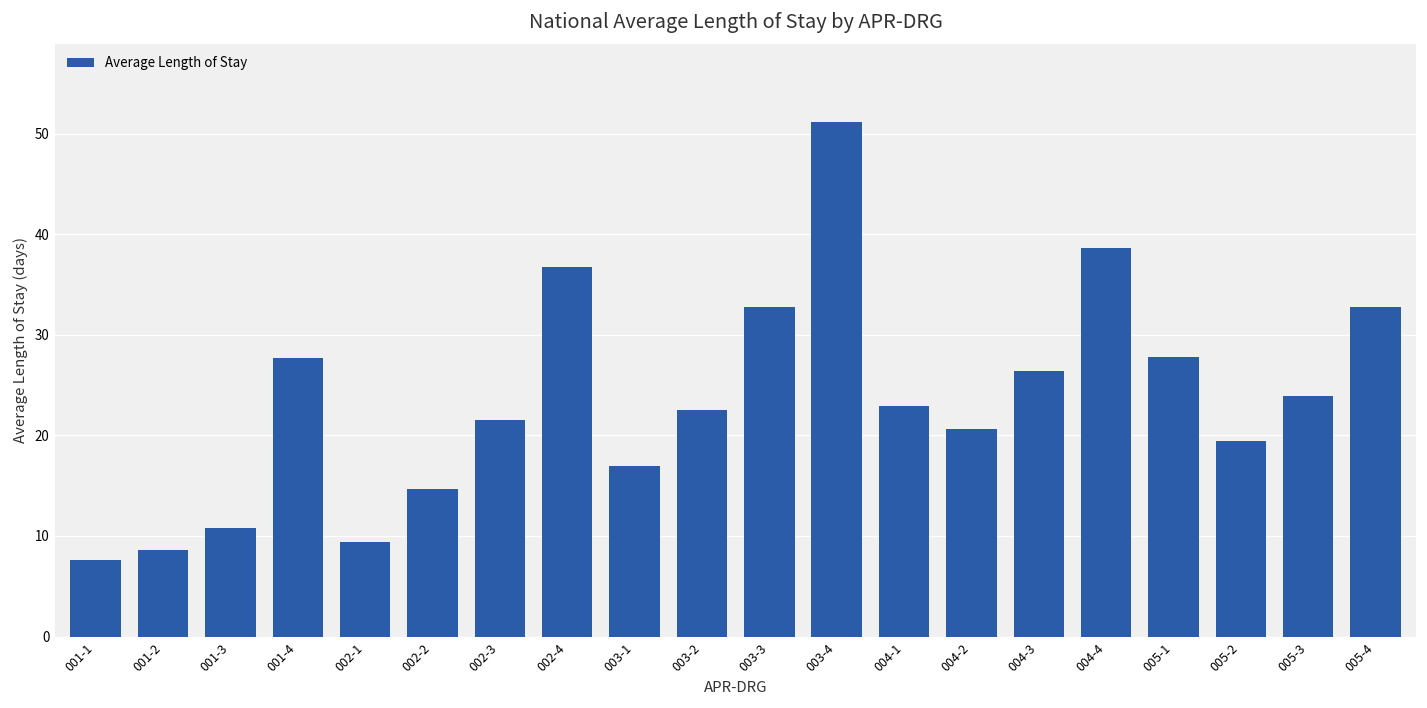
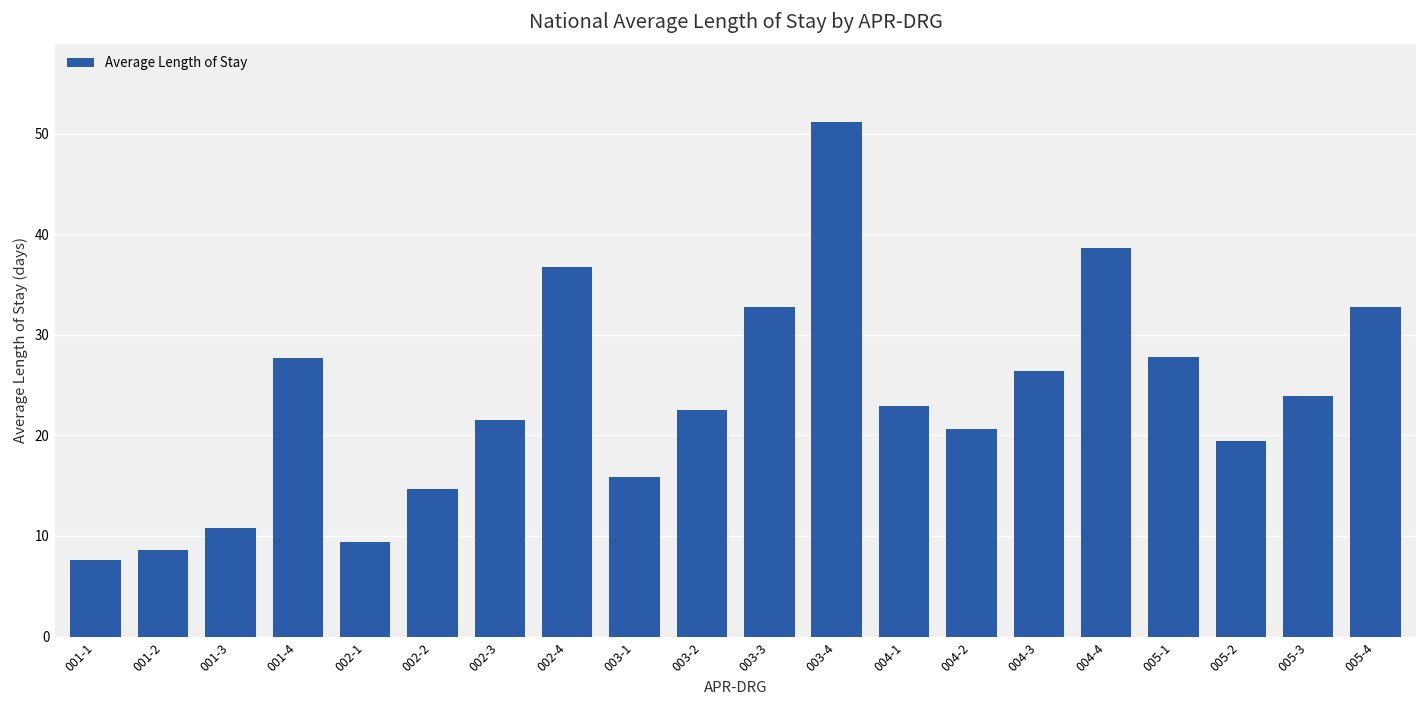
003-1: 17 -> 16
